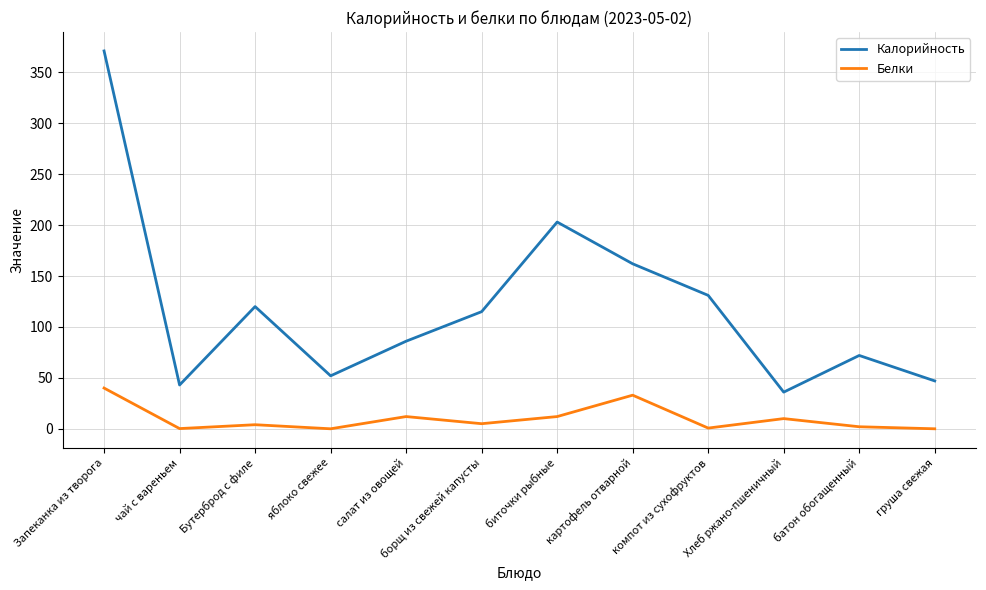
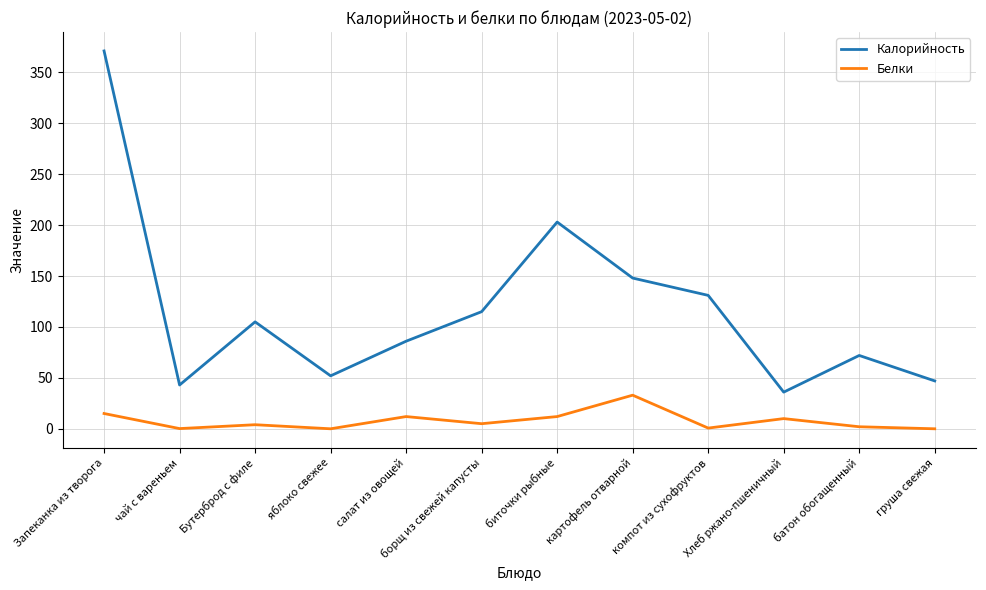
Белки, Запеканка из творога: 40 -> 15
Калорийность, Бутерброд с филе: 120 -> 105
Калорийность, картофель отварной: 162 -> 148
